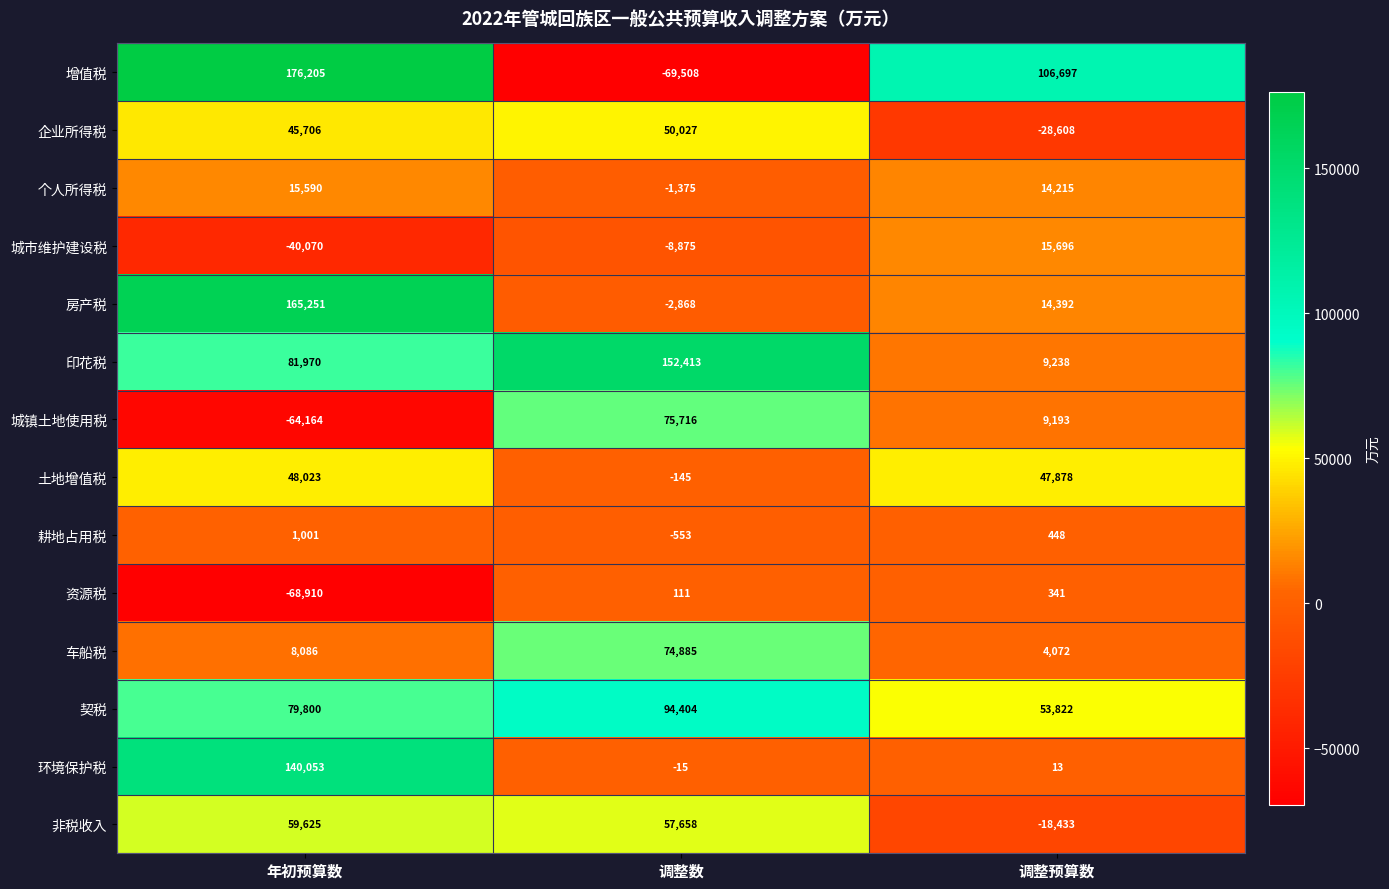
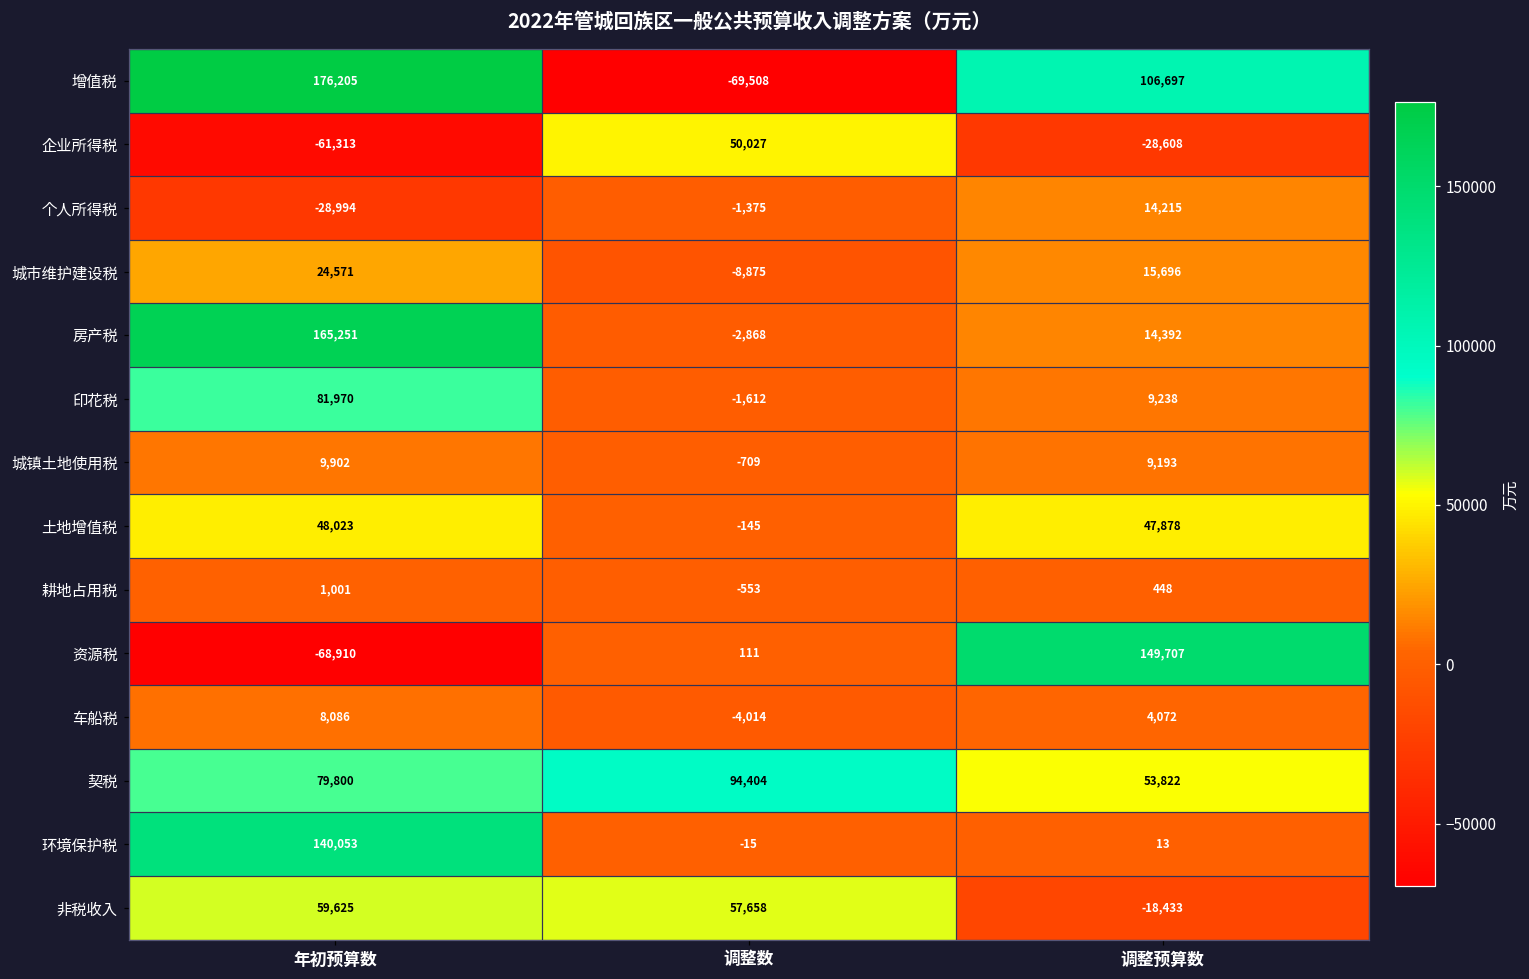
企业所得税, 年初预算数: 45,706 -> -61,313
个人所得税, 年初预算数: 15,590 -> -28,994
城市维护建设税, 年初预算数: -40,070 -> 24,571
印花税, 调整数: 152,413 -> -1,612
城镇土地使用税, 年初预算数: -64,164 -> 9,902
城镇土地使用税, 调整数: 75,716 -> -709
资源税, 调整预算数: 341 -> 149,707
车船税, 调整数: 74,885 -> -4,014
